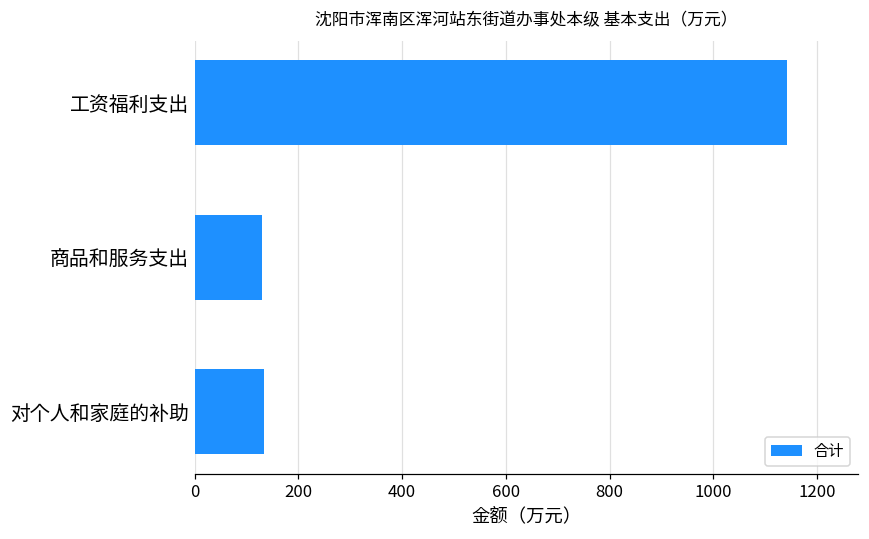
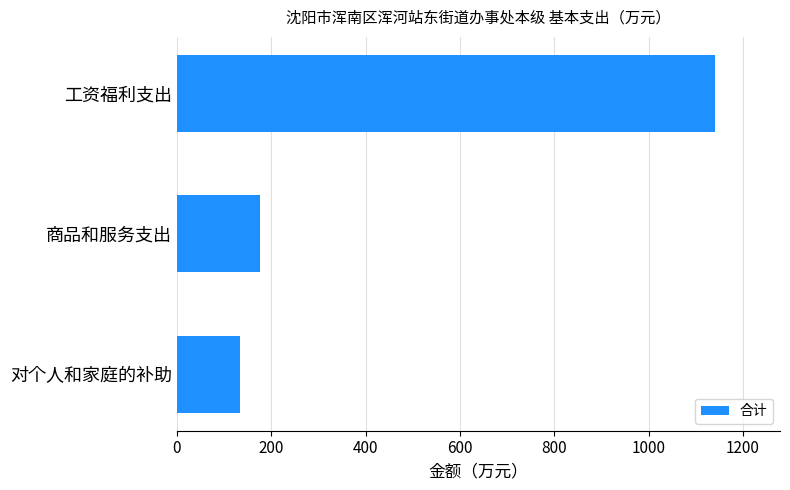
商品和服务支出: 130 -> 180
